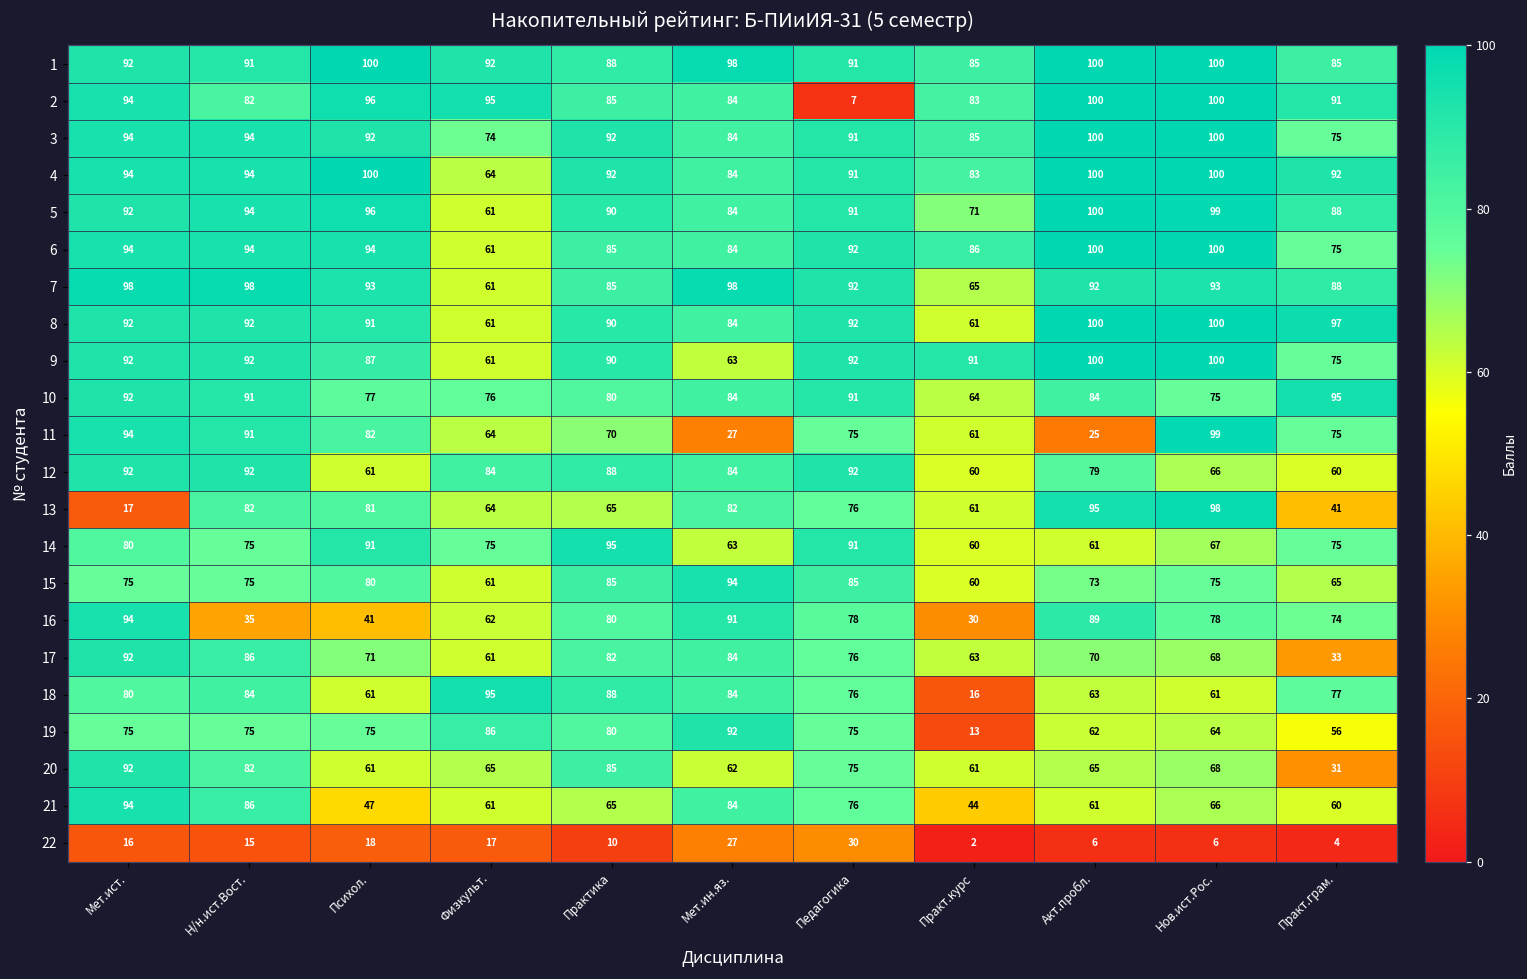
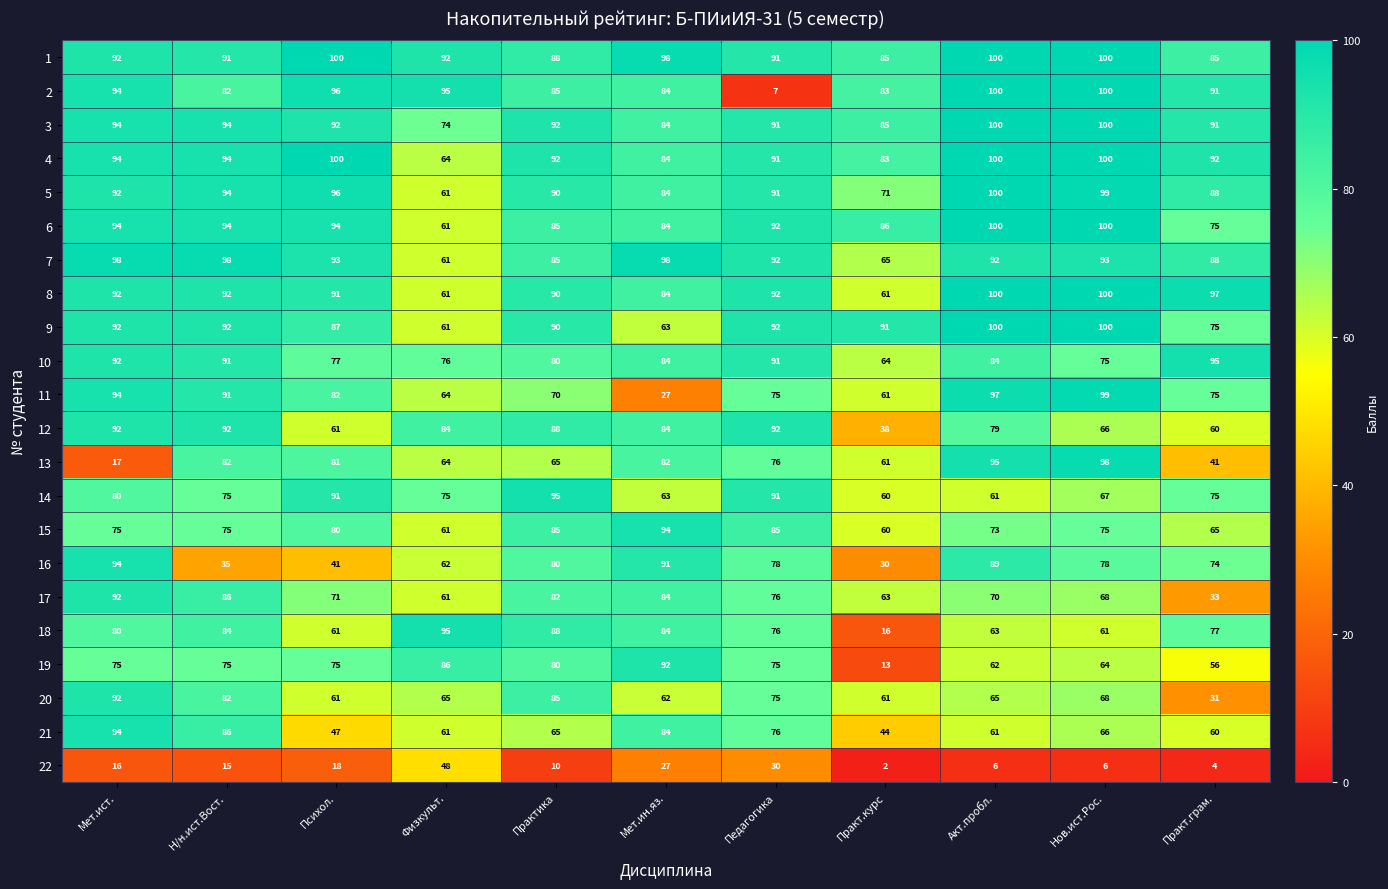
3, Практ.грам.: 75 -> 91
11, Акт.пробл.: 25 -> 97
12, Практ.курс: 60 -> 38
22, Физкульт.: 17 -> 48
